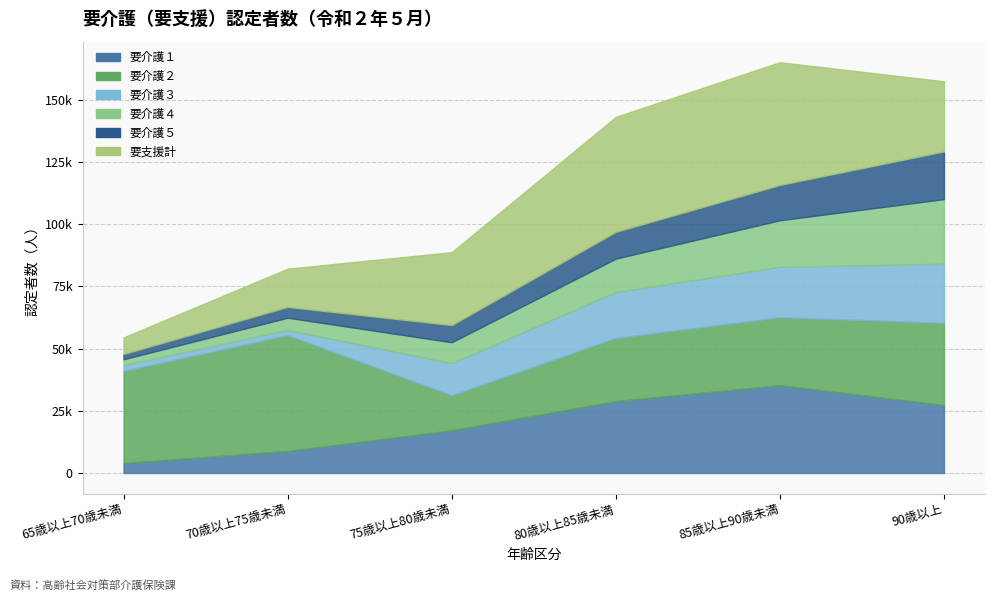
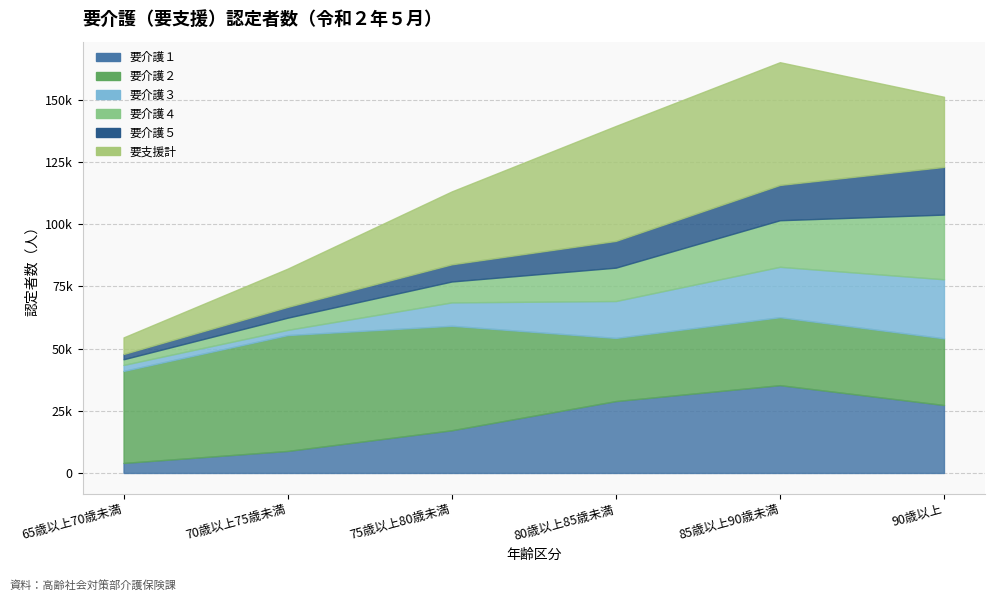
要介護２, 75歳以上80歳未満: 14000 -> 42000
要介護３, 75歳以上80歳未満: 13000 -> 9000
要介護３, 80歳以上85歳未満: 18000 -> 15000
要介護２, 90歳以上: 33000 -> 27000
